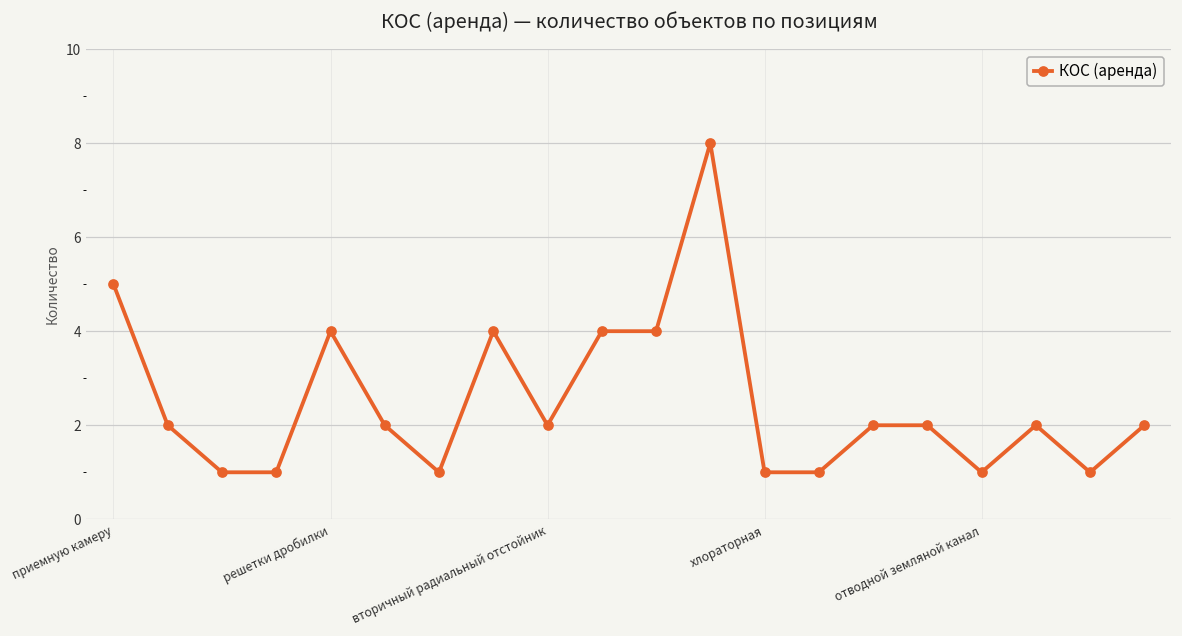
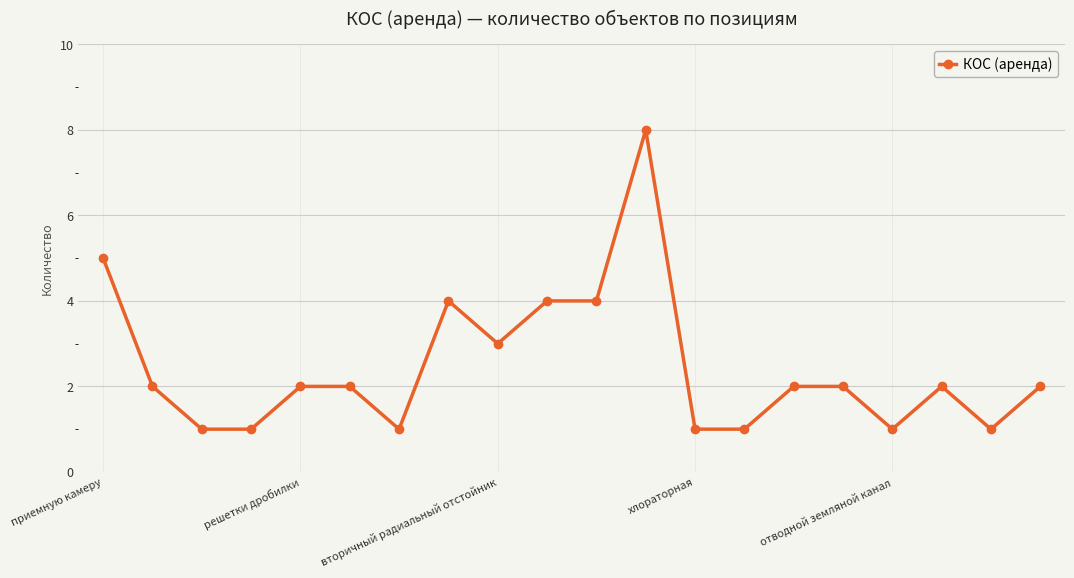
решетки дробилки: 4 -> 2
вторичный радиальный отстойник: 2 -> 3
